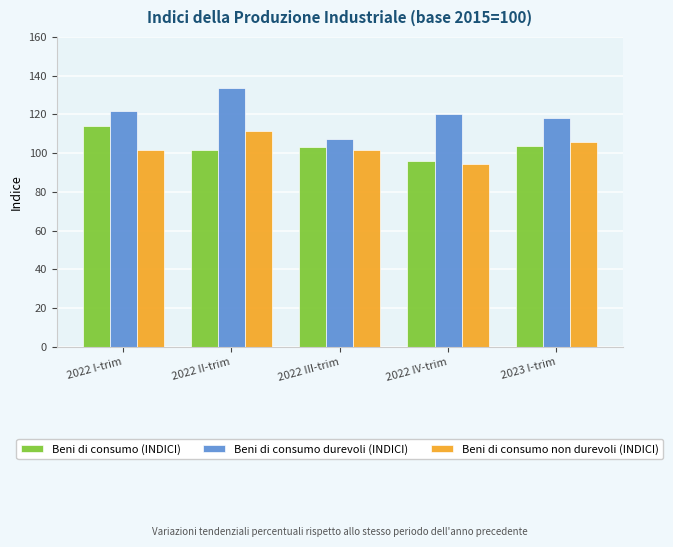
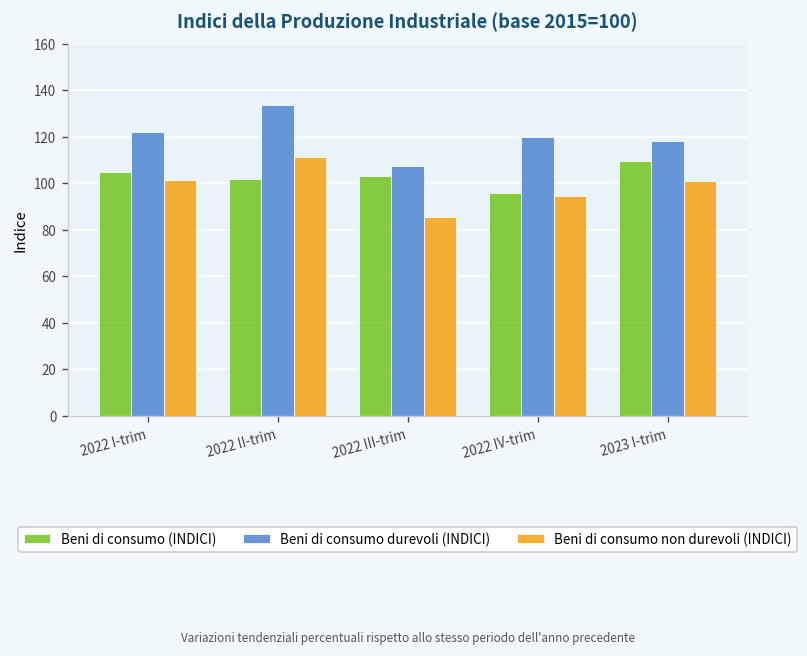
Beni di consumo (INDICI), 2022 I-trim: 114 -> 105
Beni di consumo non durevoli (INDICI), 2022 III-trim: 102 -> 85
Beni di consumo (INDICI), 2023 I-trim: 104 -> 110
Beni di consumo non durevoli (INDICI), 2023 I-trim: 106 -> 101
